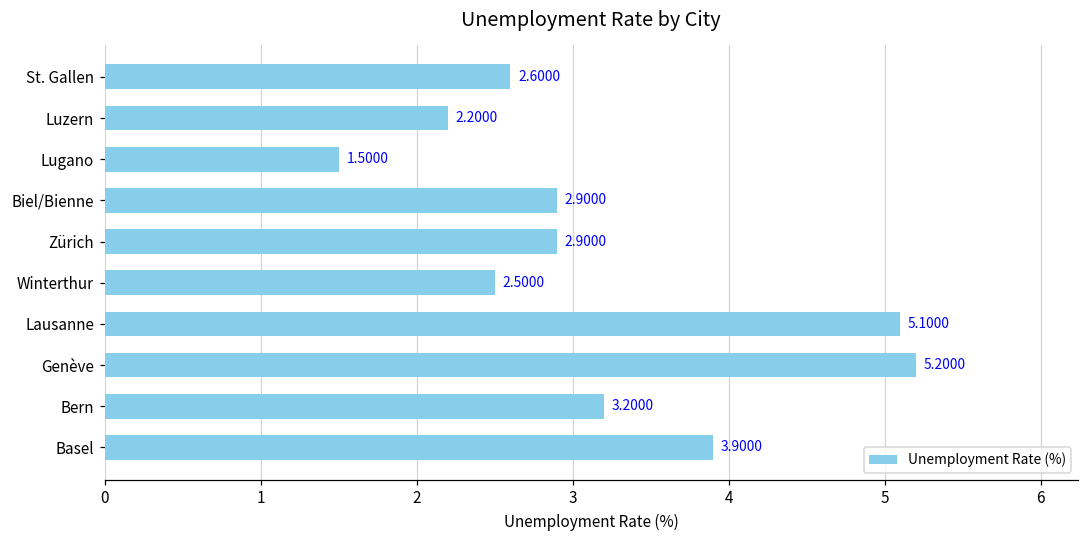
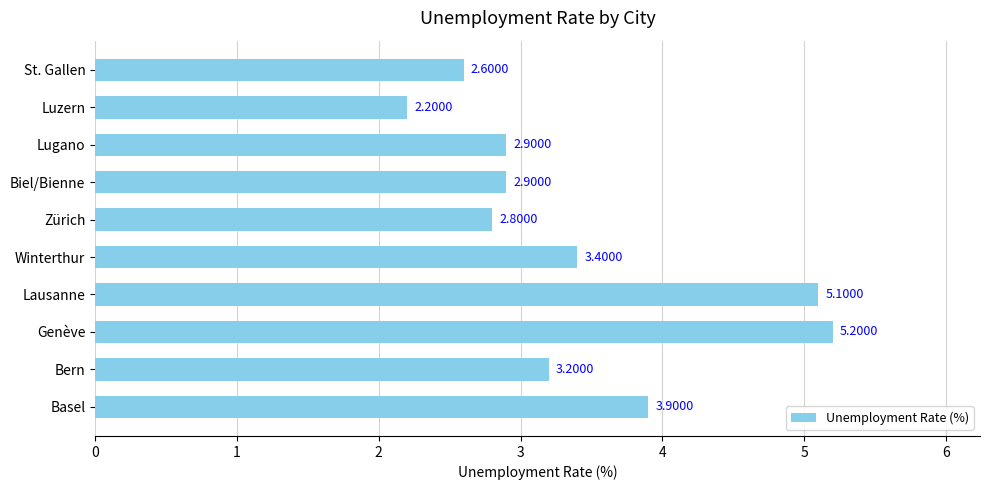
Lugano: 1.5000 -> 2.9000
Zürich: 2.9000 -> 2.8000
Winterthur: 2.5000 -> 3.4000
